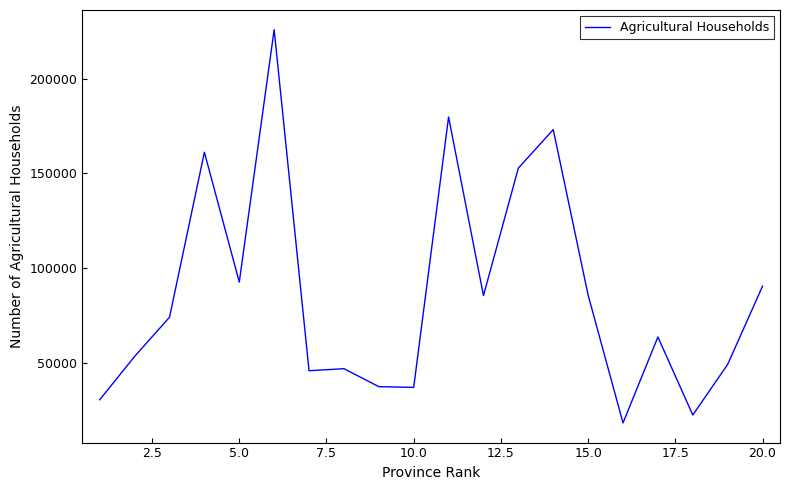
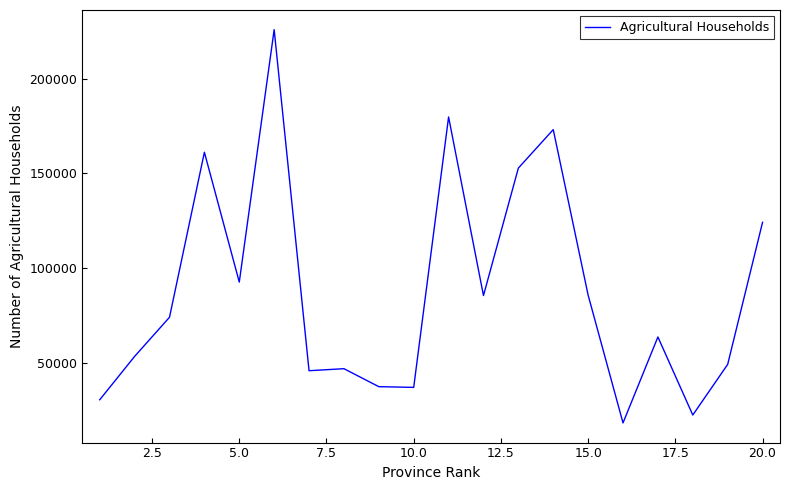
20.0: 90000 -> 124000
